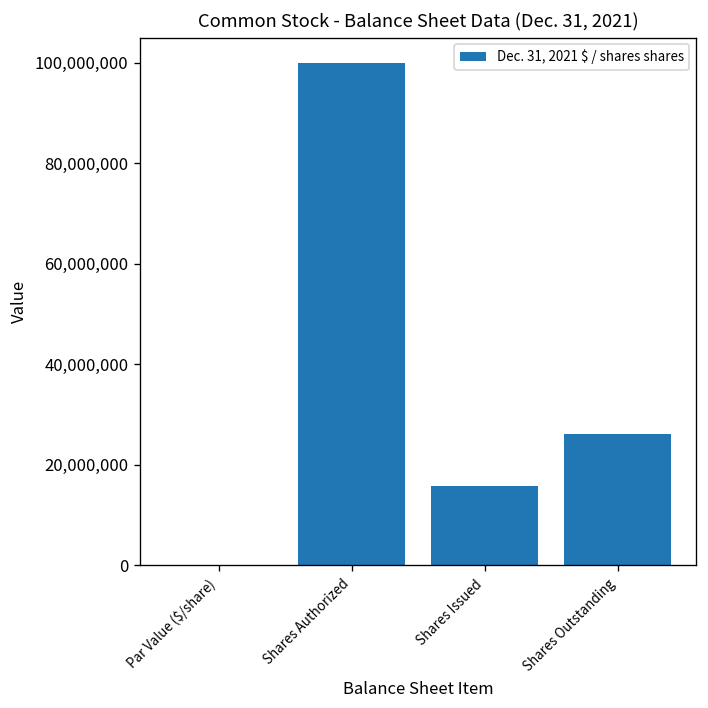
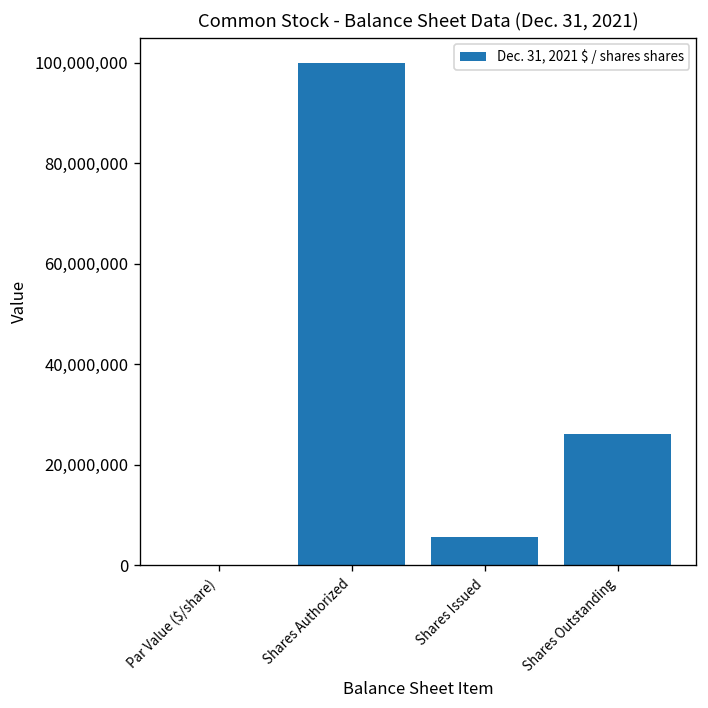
Shares Issued: 16,000,000 -> 6,000,000
